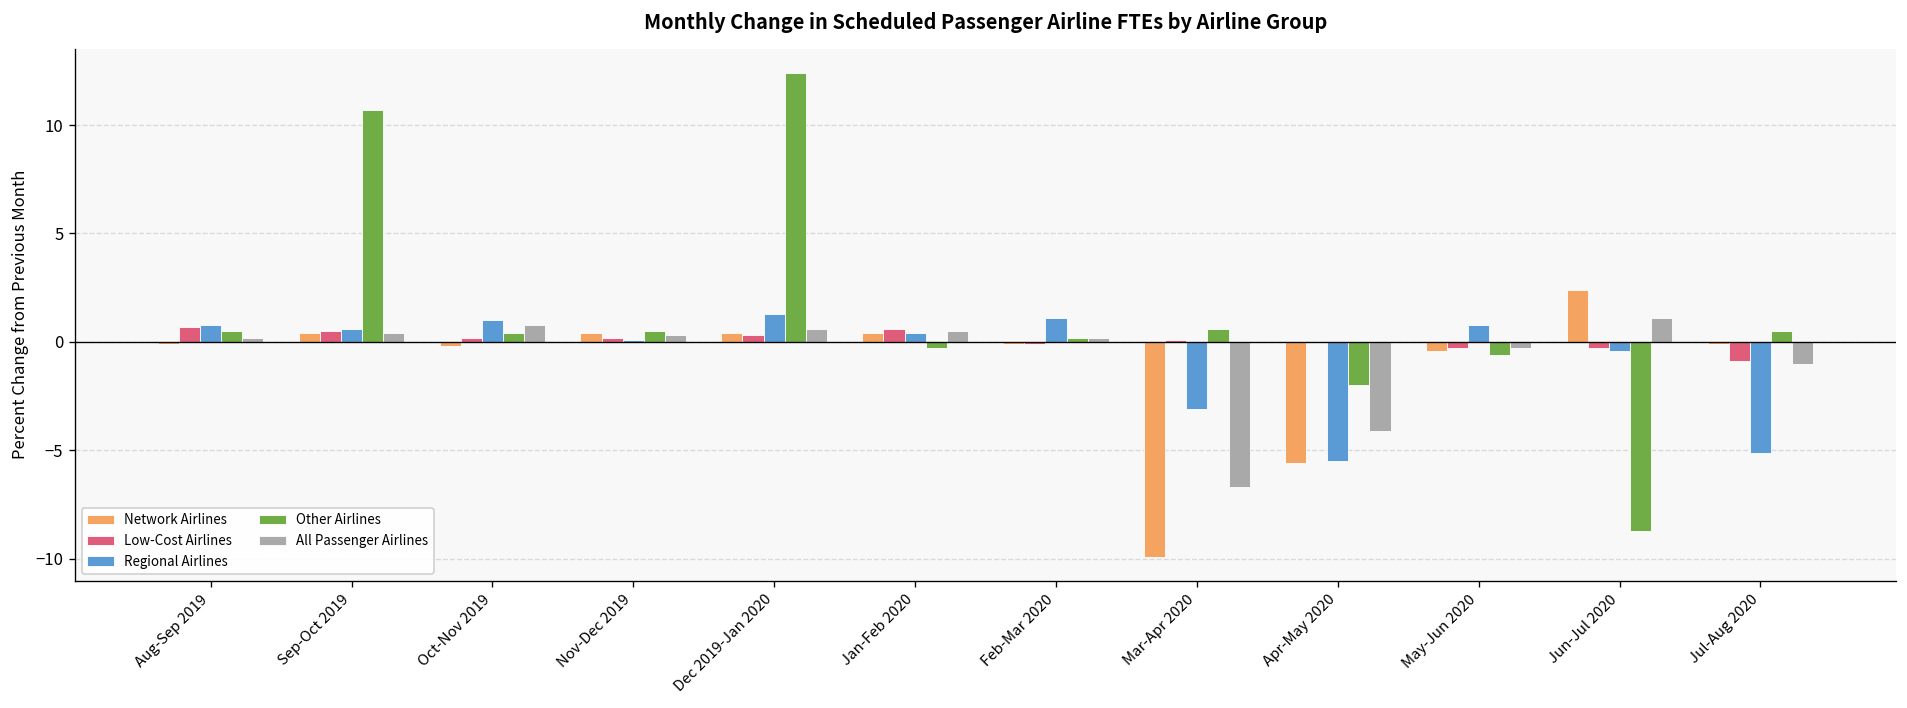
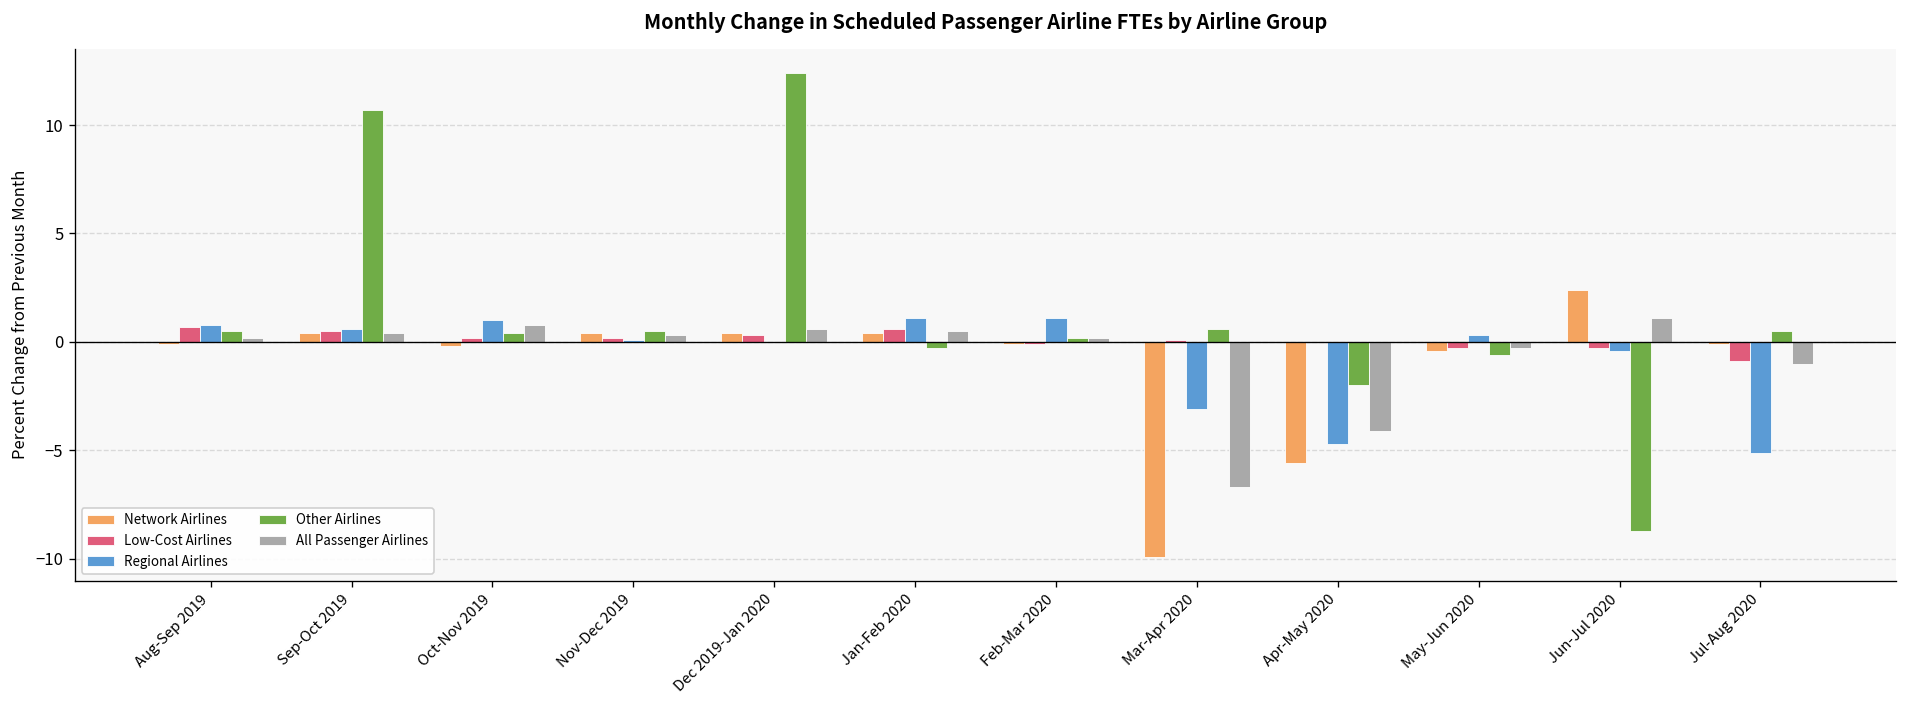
Regional Airlines, Dec 2019-Jan 2020: 1.3 -> 0.0
Regional Airlines, Jan-Feb 2020: 0.4 -> 1.1
Regional Airlines, Apr-May 2020: -5.5 -> -4.7
Regional Airlines, May-Jun 2020: 0.8 -> 0.3
